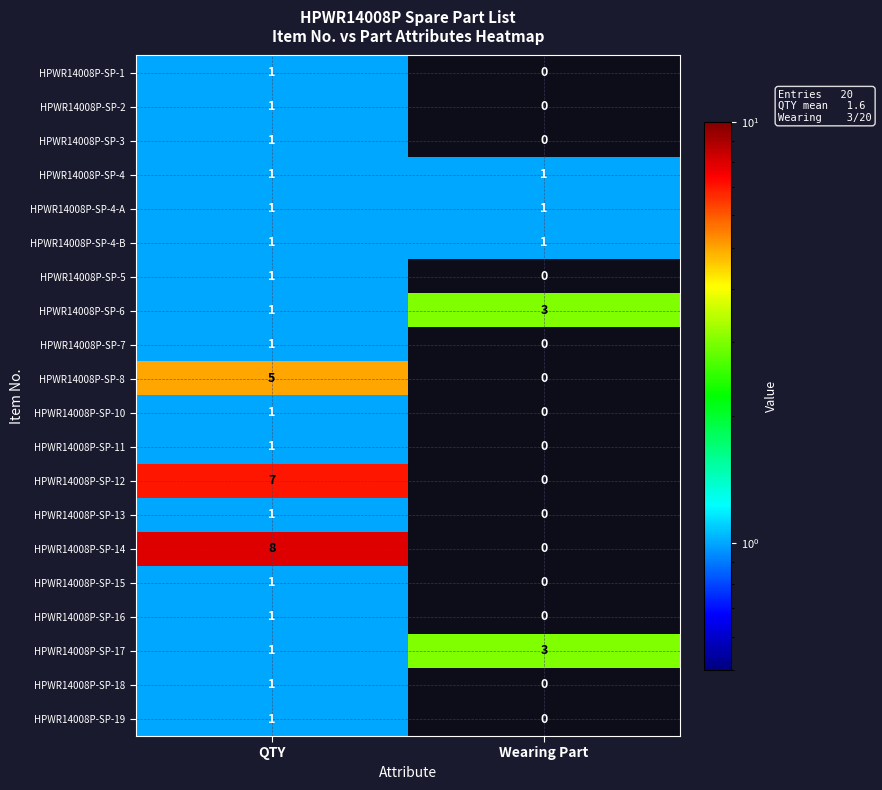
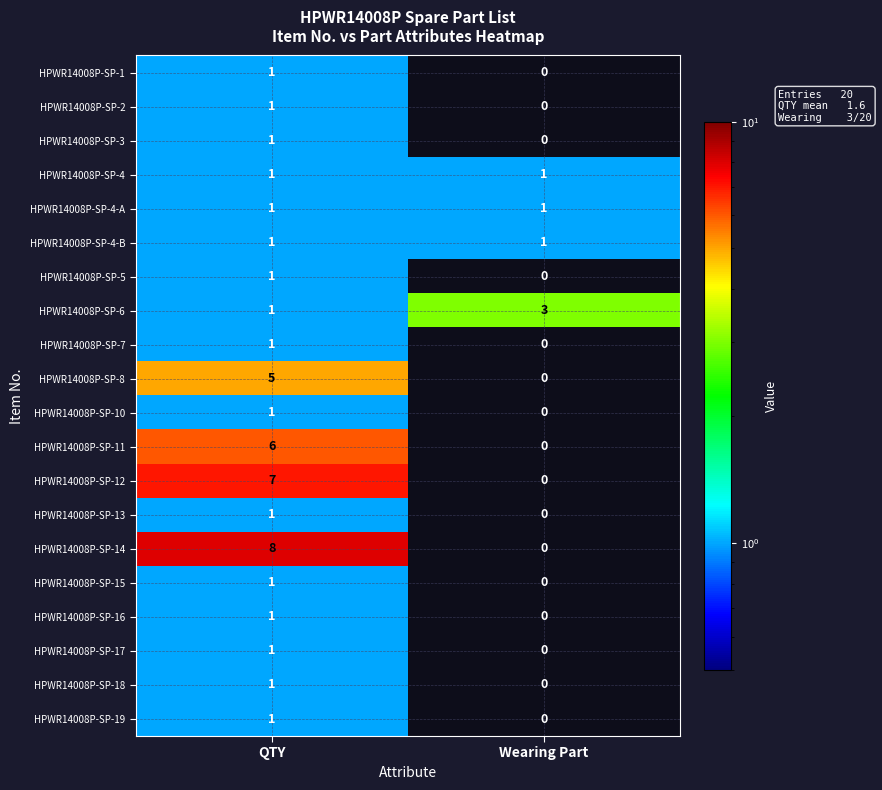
HPWR14008P-SP-11, QTY: 1 -> 6
HPWR14008P-SP-17, Wearing Part: 3 -> 0
